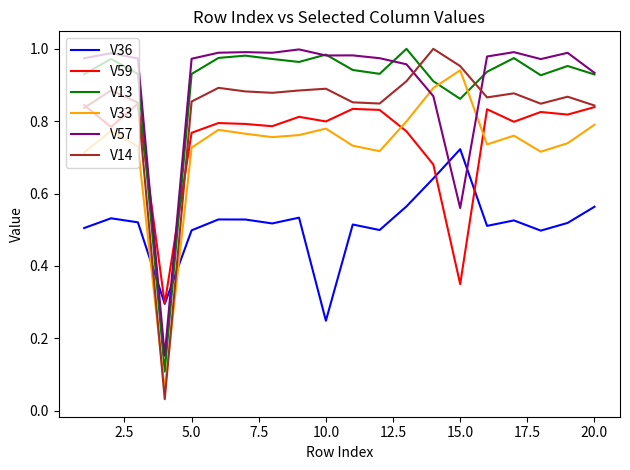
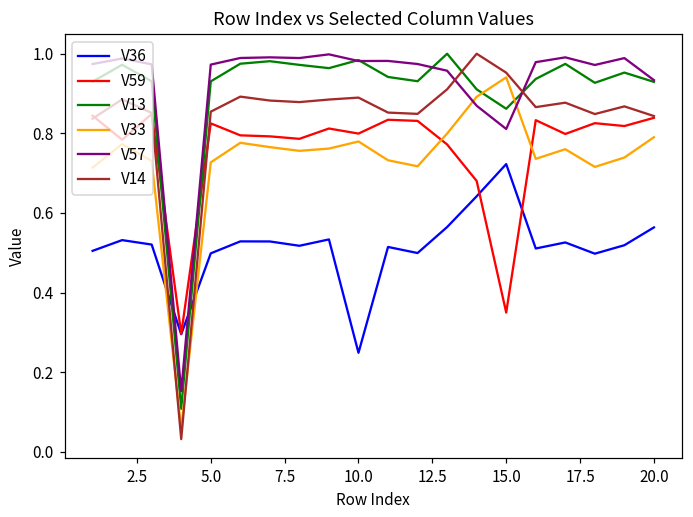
V59, 5.0: 0.77 -> 0.83
V57, 15.0: 0.56 -> 0.81
